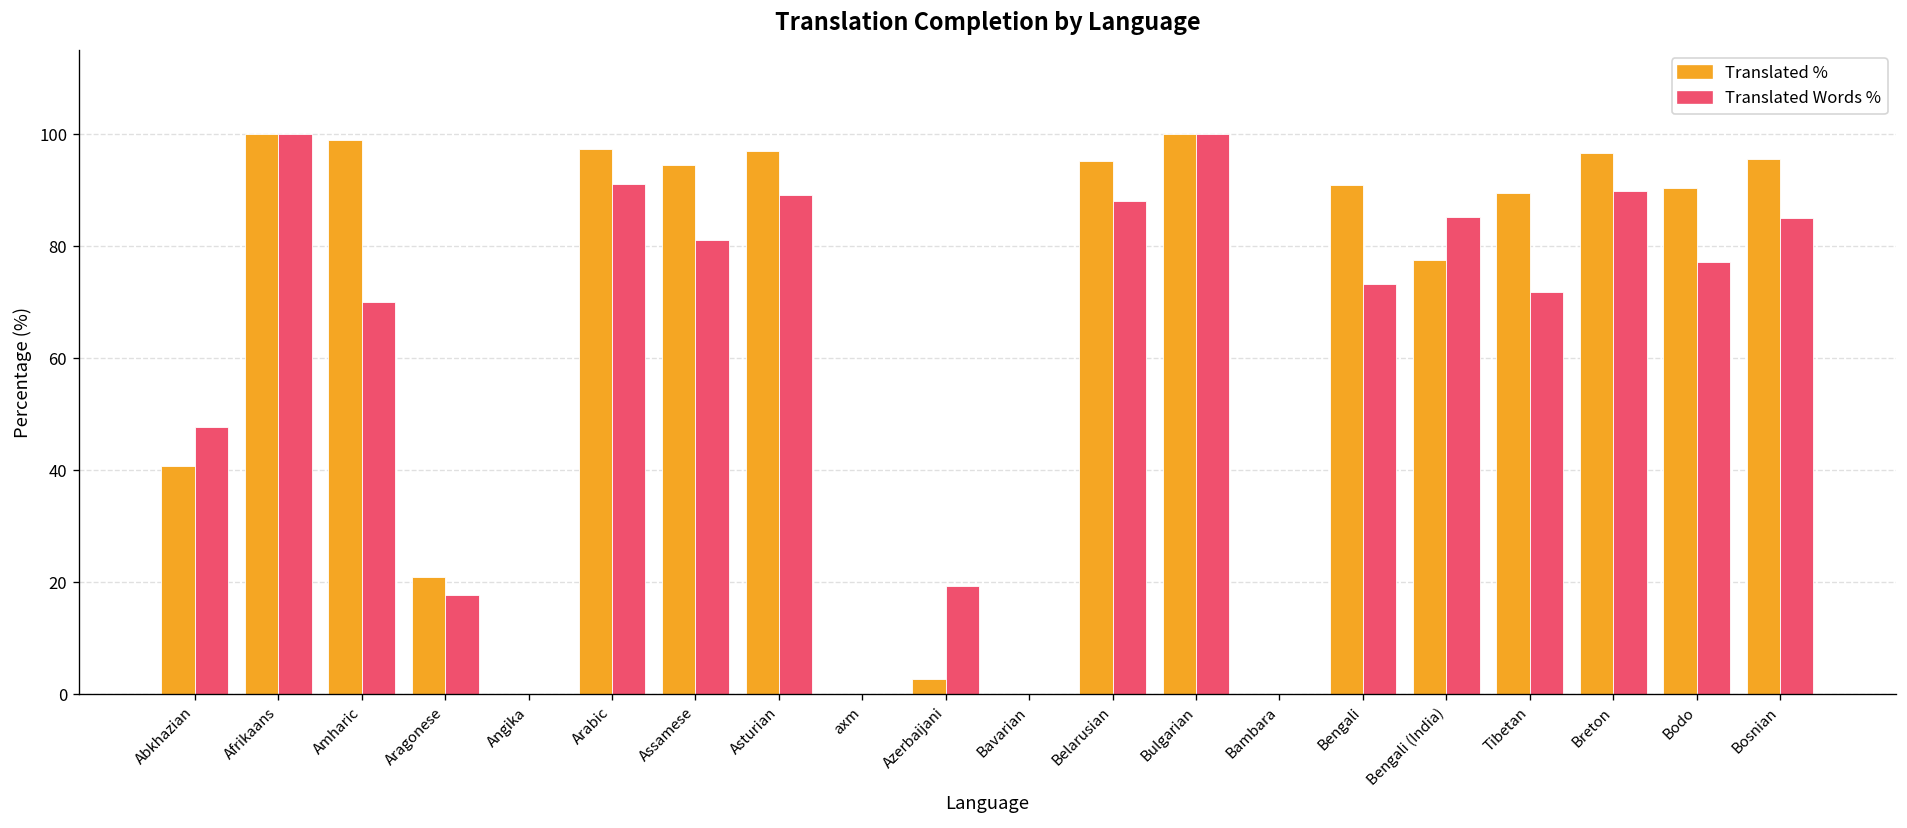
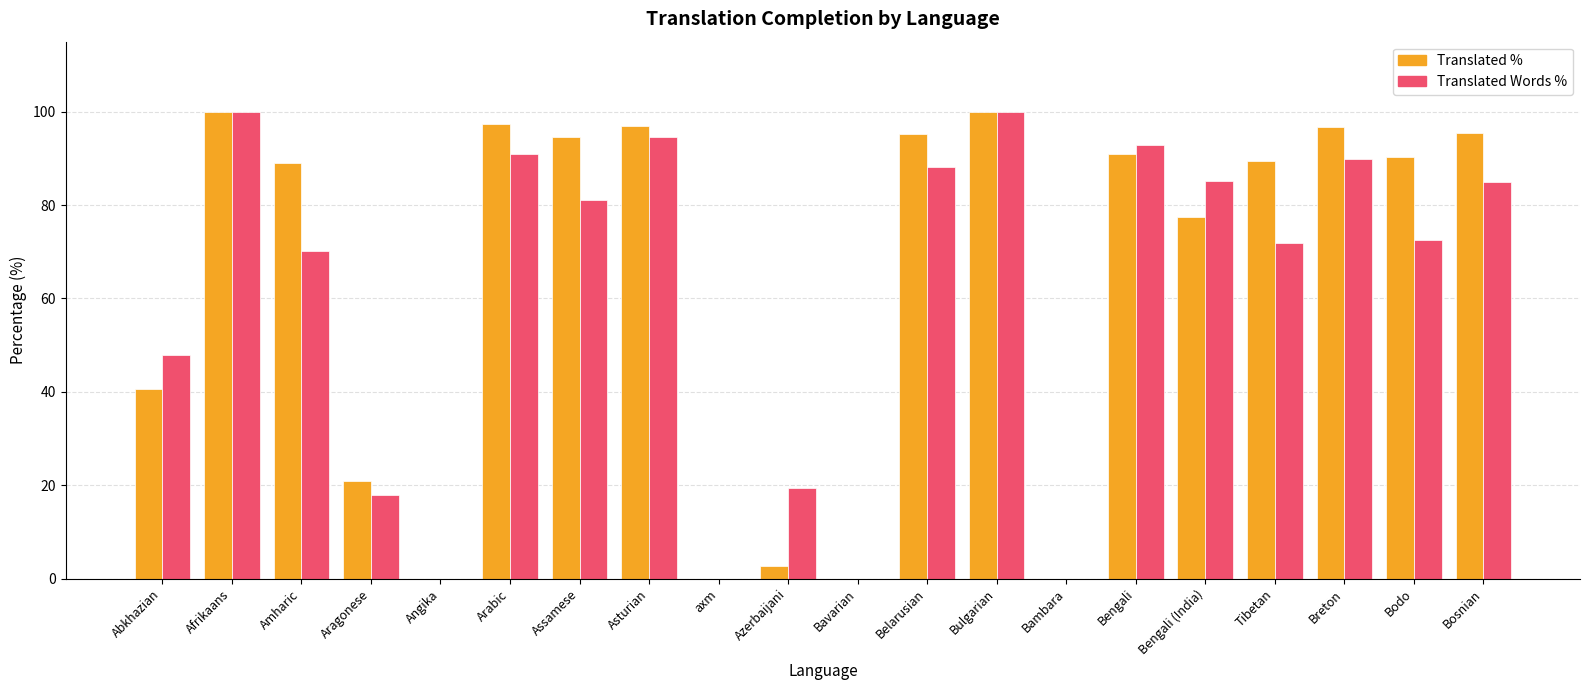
Translated %, Amharic: 99 -> 89
Translated Words %, Asturian: 89 -> 95
Translated Words %, Bengali: 73 -> 93
Translated Words %, Bodo: 77 -> 73
